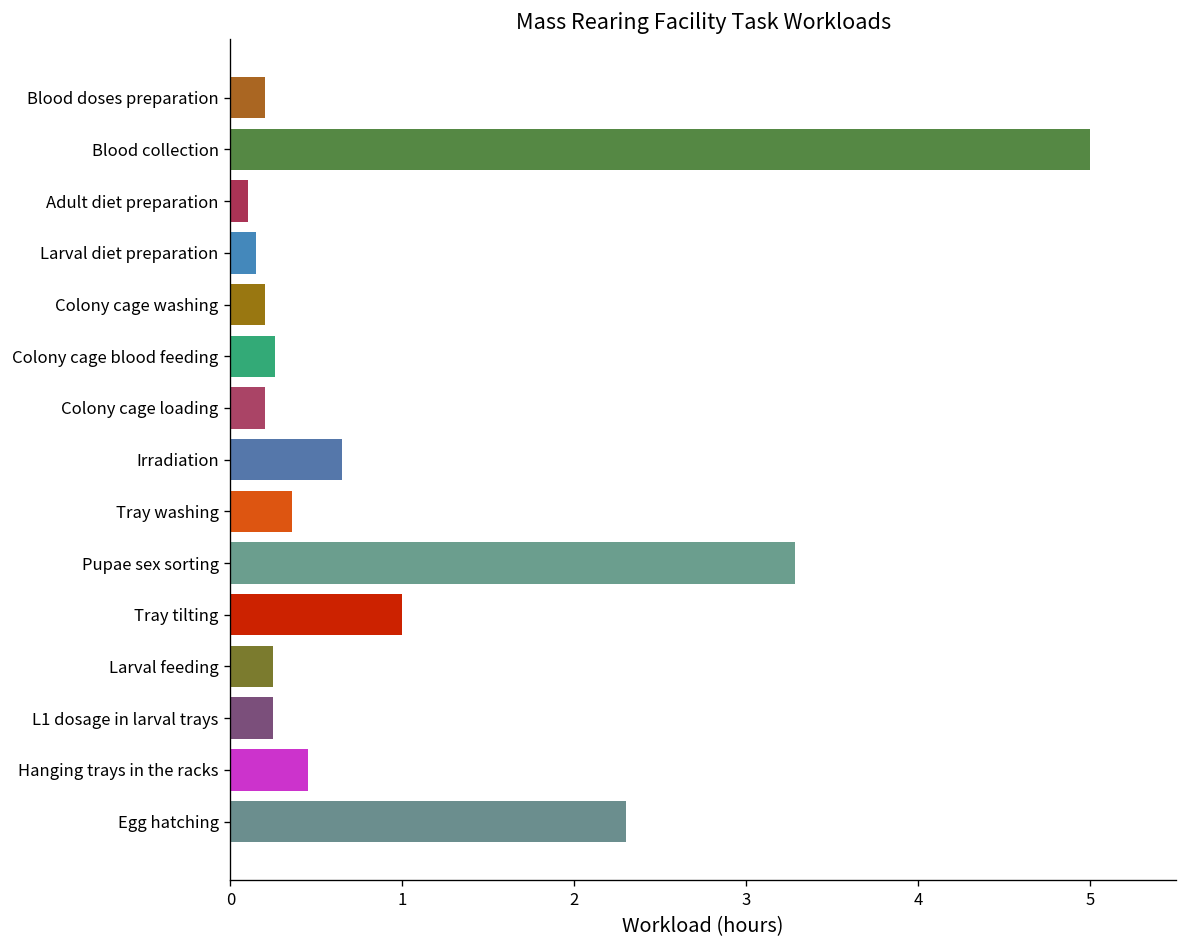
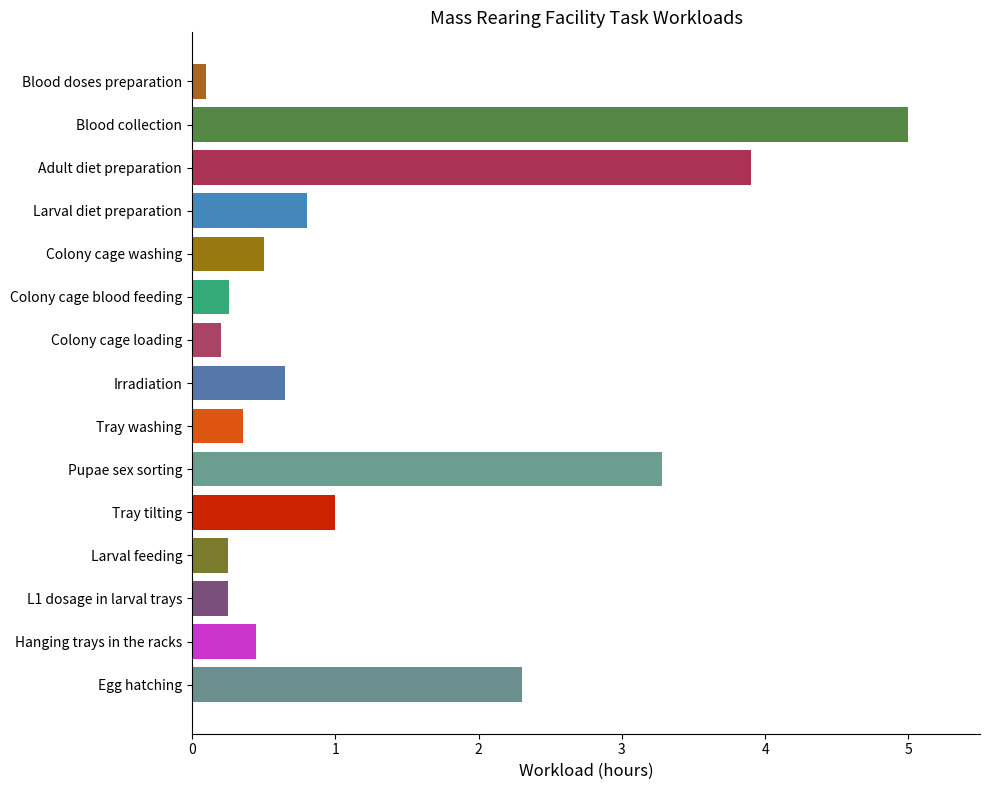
Blood doses preparation: 0.2 -> 0.1
Adult diet preparation: 0.1 -> 3.9
Larval diet preparation: 0.15 -> 0.80
Colony cage washing: 0.2 -> 0.5
